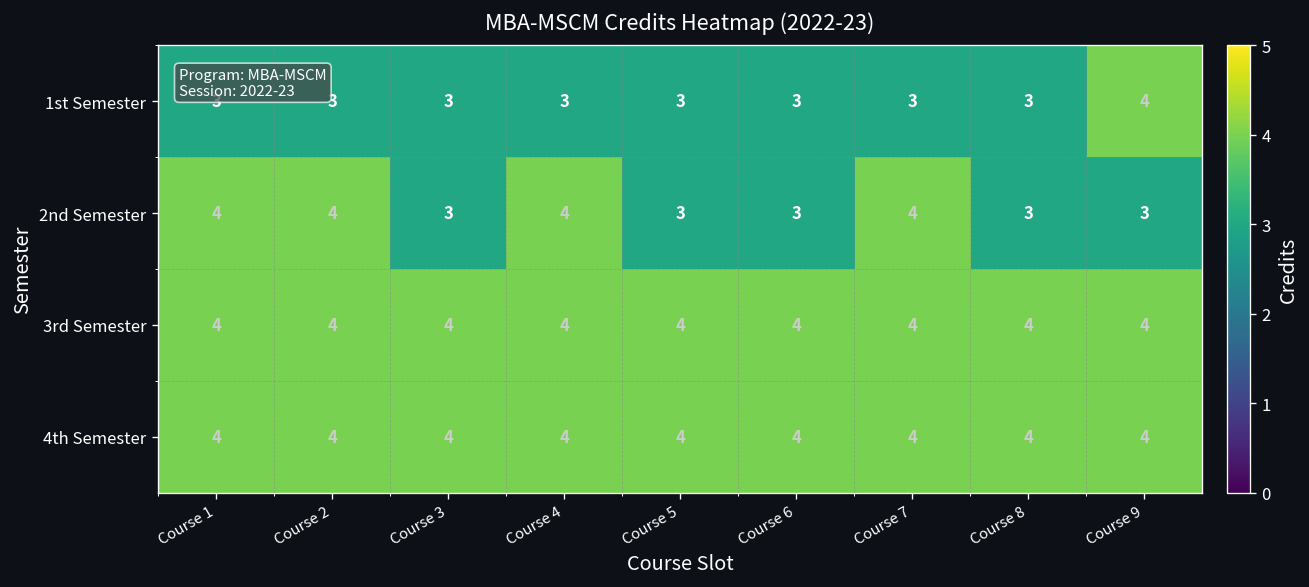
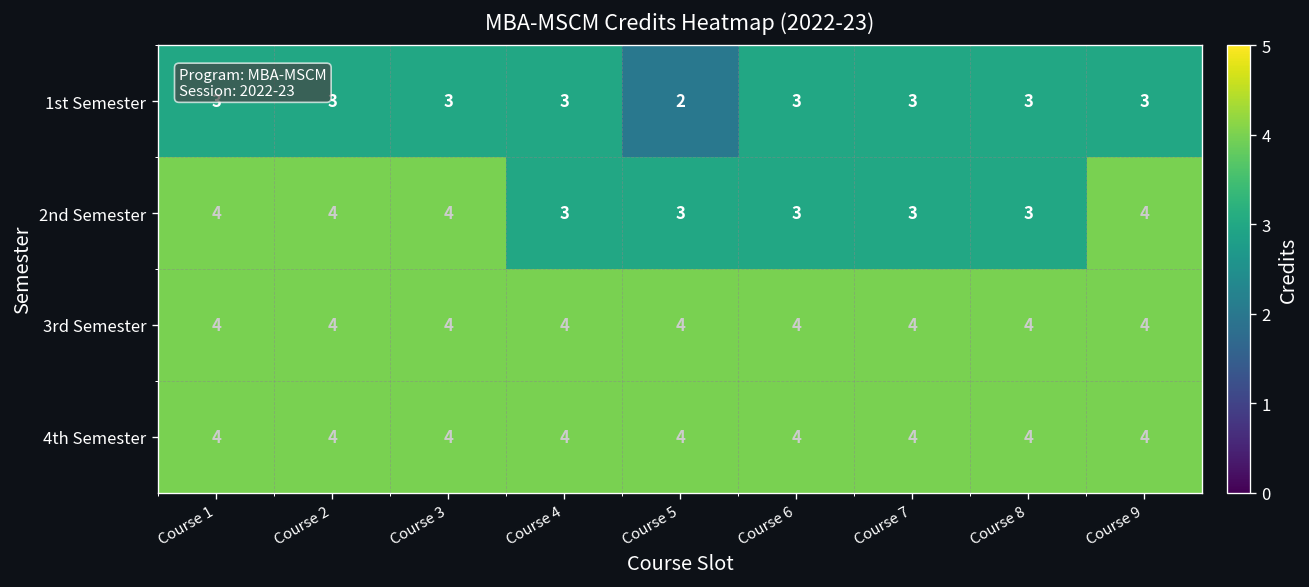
1st Semester, Course 5: 3 -> 2
1st Semester, Course 9: 4 -> 3
2nd Semester, Course 3: 3 -> 4
2nd Semester, Course 4: 4 -> 3
2nd Semester, Course 7: 4 -> 3
2nd Semester, Course 9: 3 -> 4
